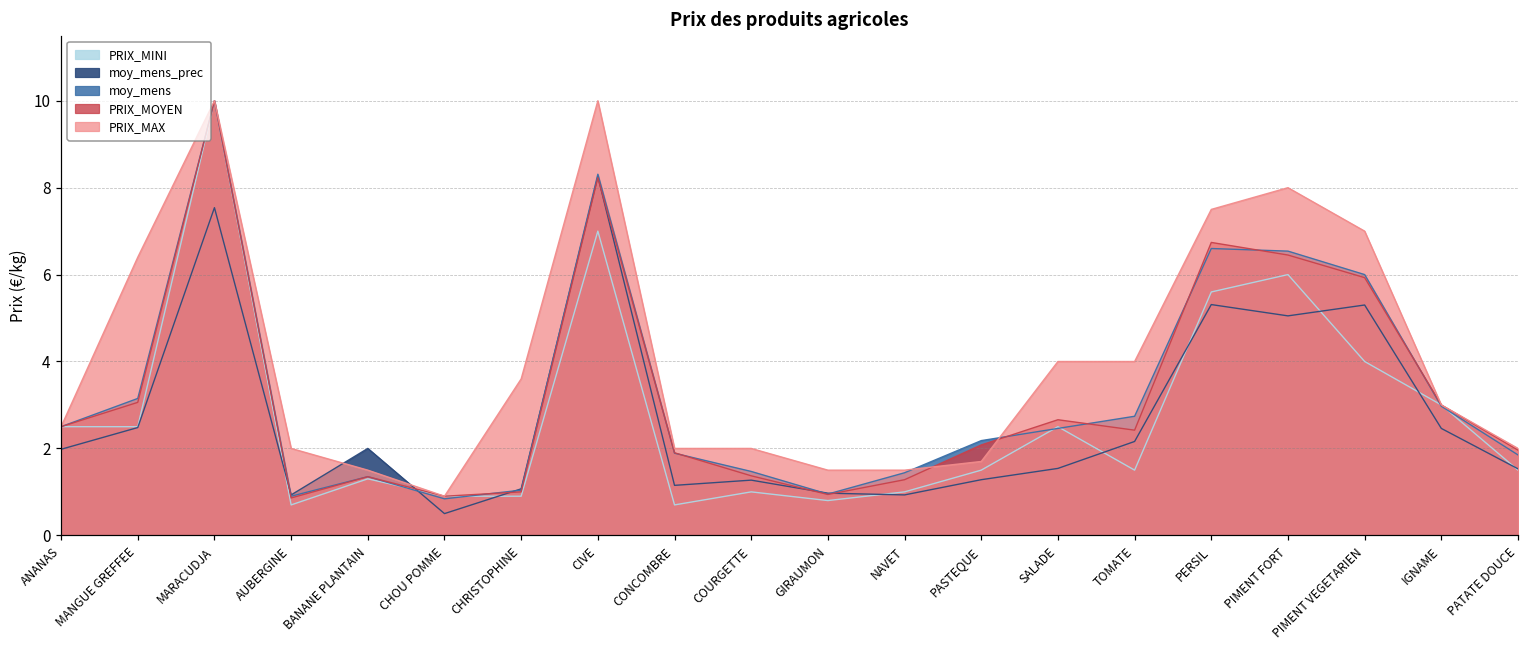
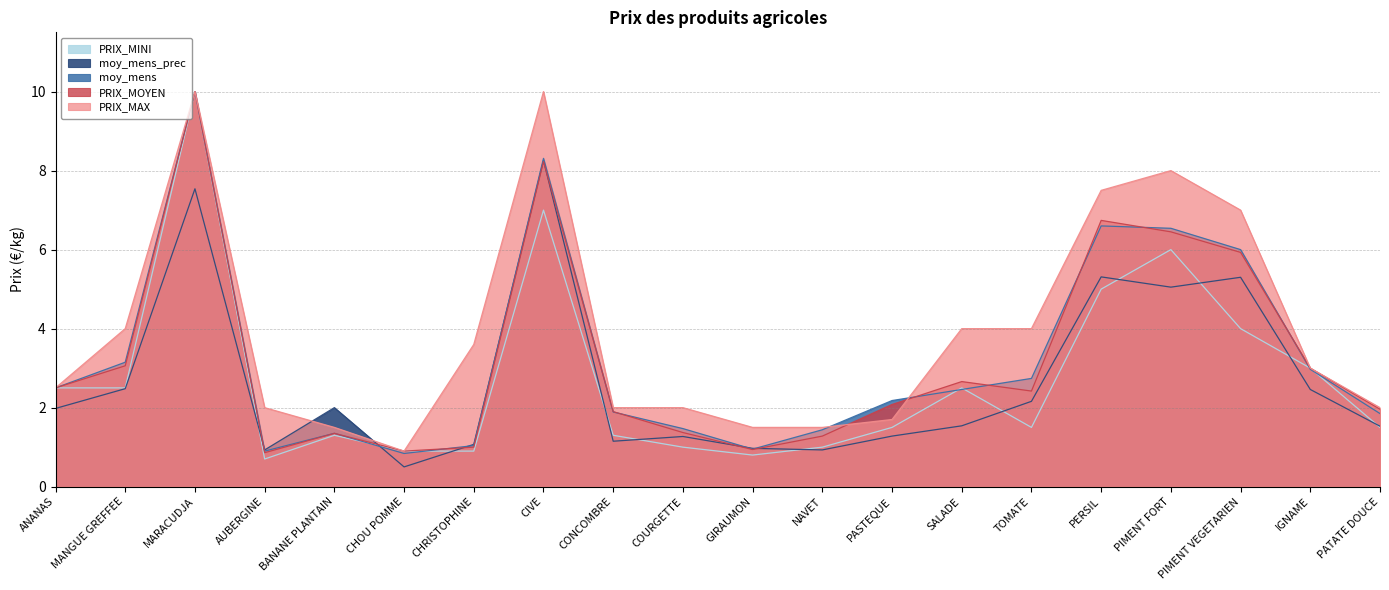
PRIX_MAX, MANGUE GREFFEE: 6.4 -> 4.0
PRIX_MINI, CONCOMBRE: 0.7 -> 1.3
PRIX_MINI, PERSIL: 5.6 -> 5.0
